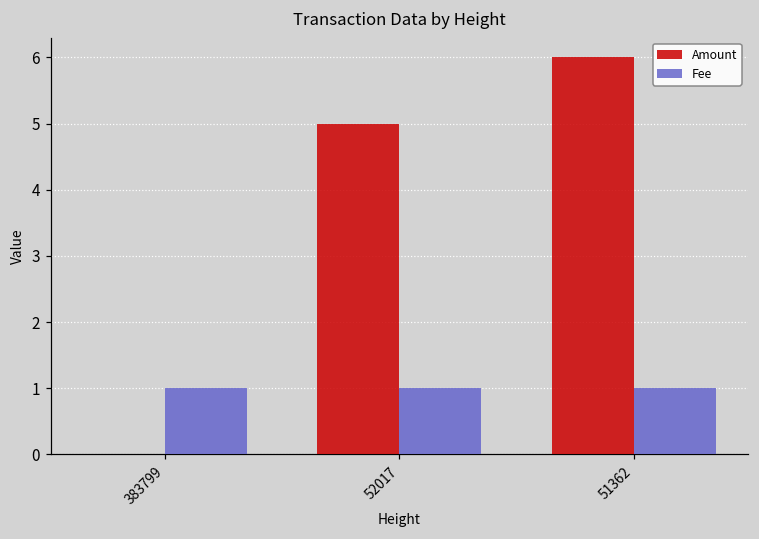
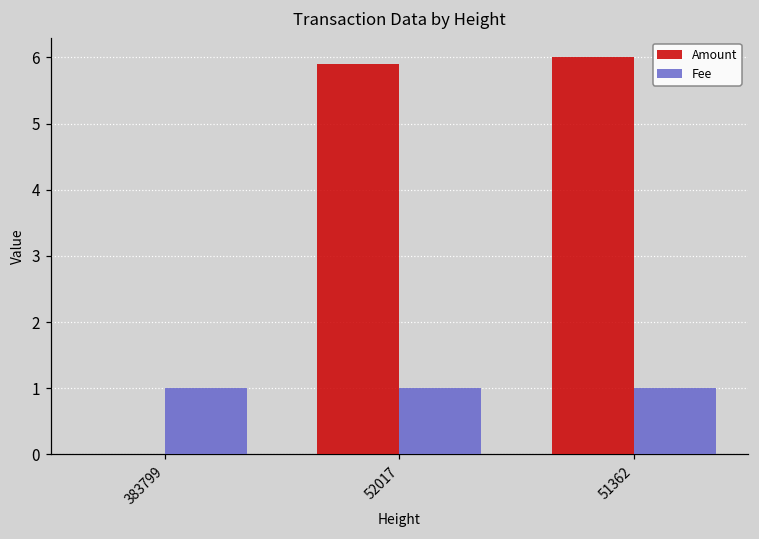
Amount, 52017: 5.0 -> 5.9
